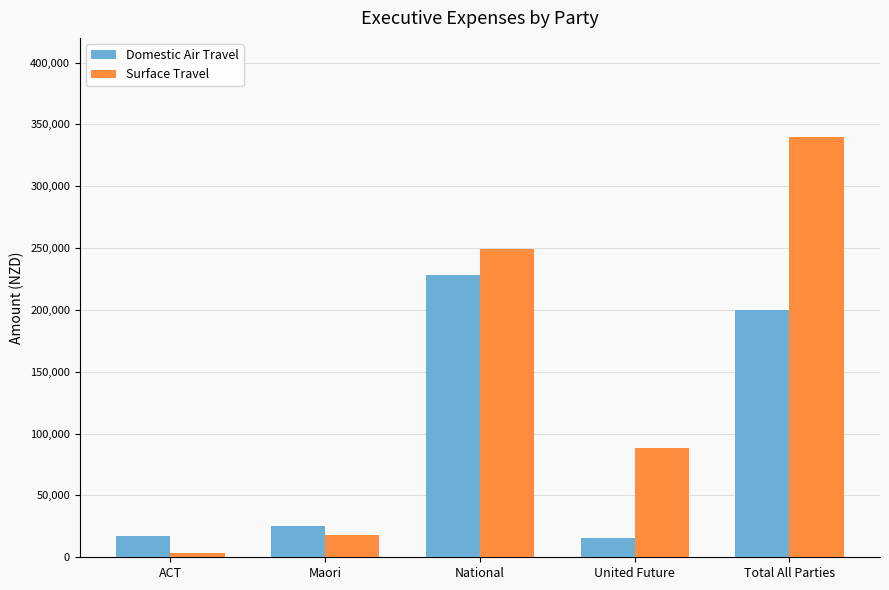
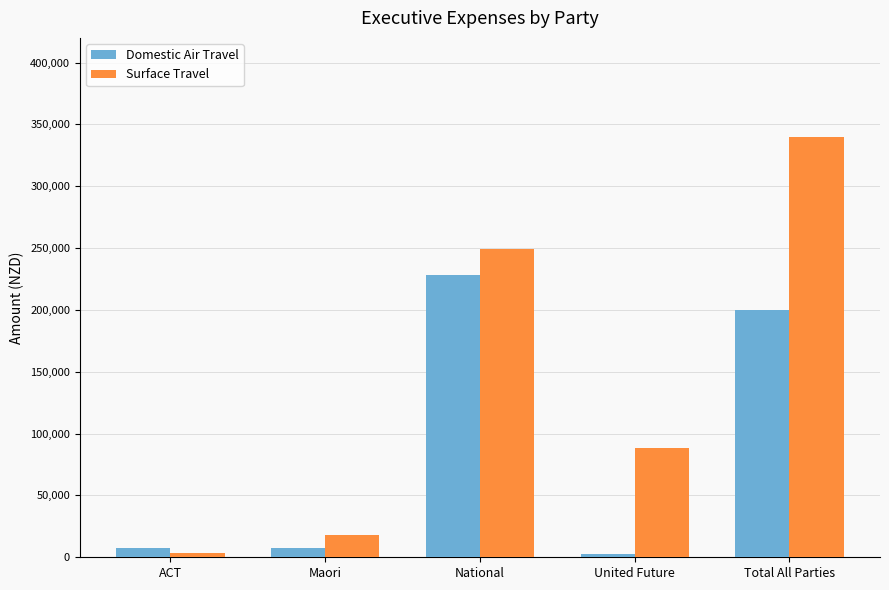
Domestic Air Travel, ACT: 17,000 -> 7,000
Domestic Air Travel, Maori: 25,000 -> 8,000
Domestic Air Travel, United Future: 16,000 -> 2,000
